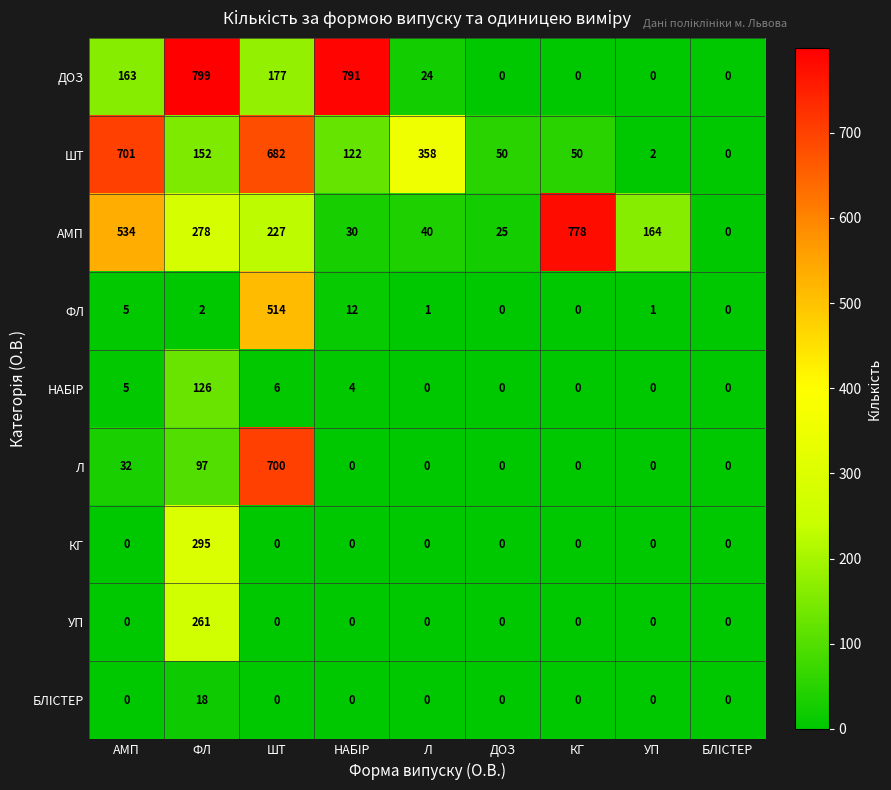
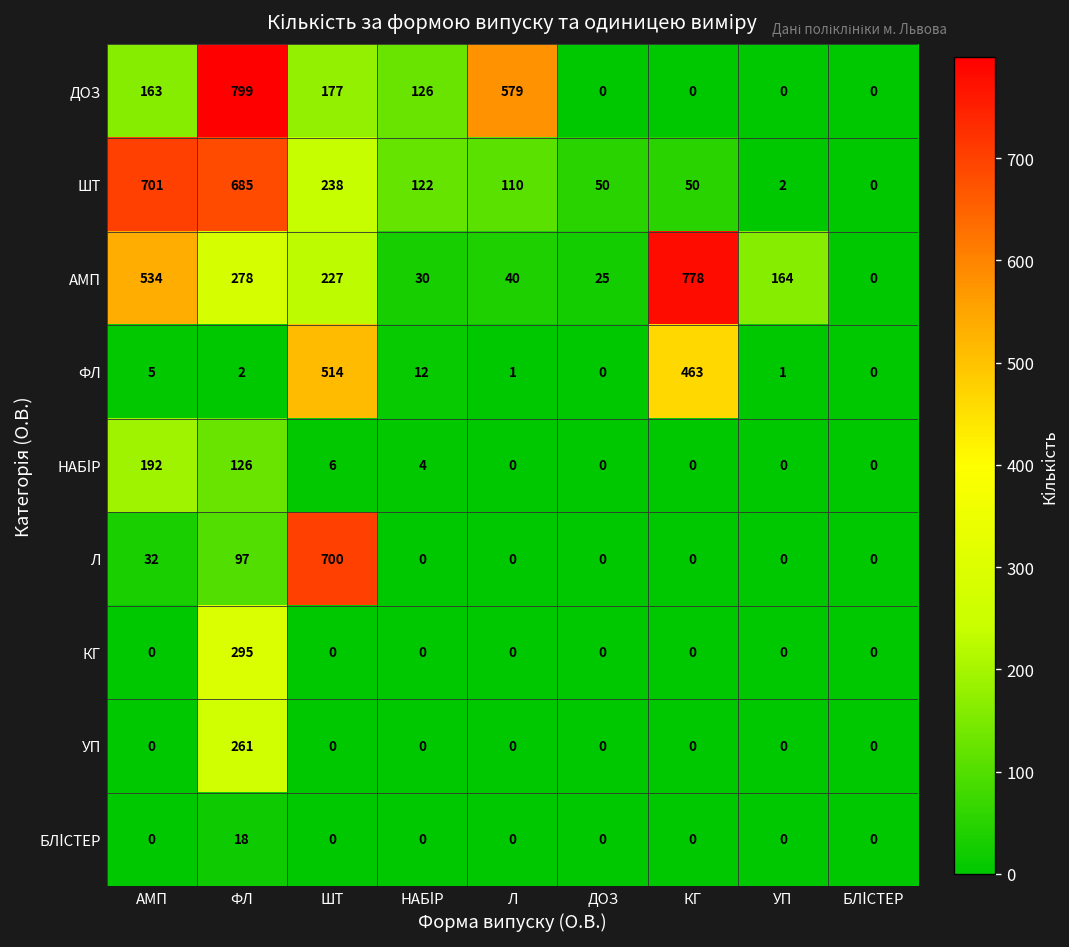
ДОЗ, НАБІР: 791 -> 126
ДОЗ, Л: 24 -> 579
ШТ, ФЛ: 152 -> 685
ШТ, ШТ: 682 -> 238
ШТ, Л: 358 -> 110
ФЛ, КГ: 0 -> 463
НАБІР, АМП: 5 -> 192
